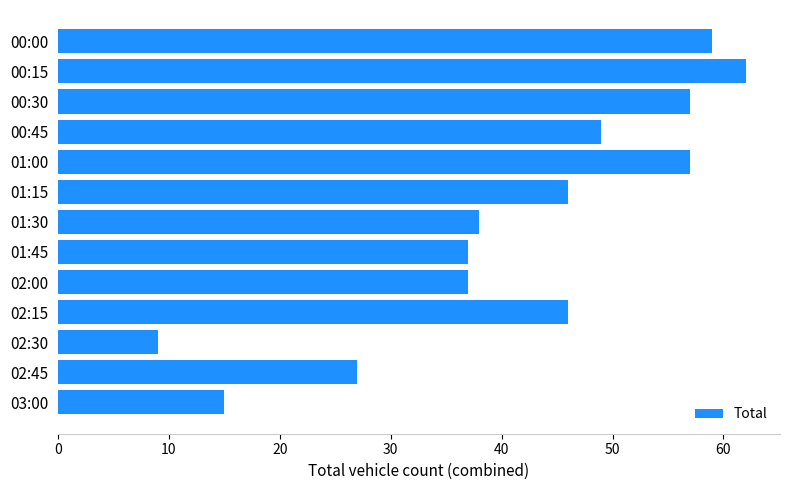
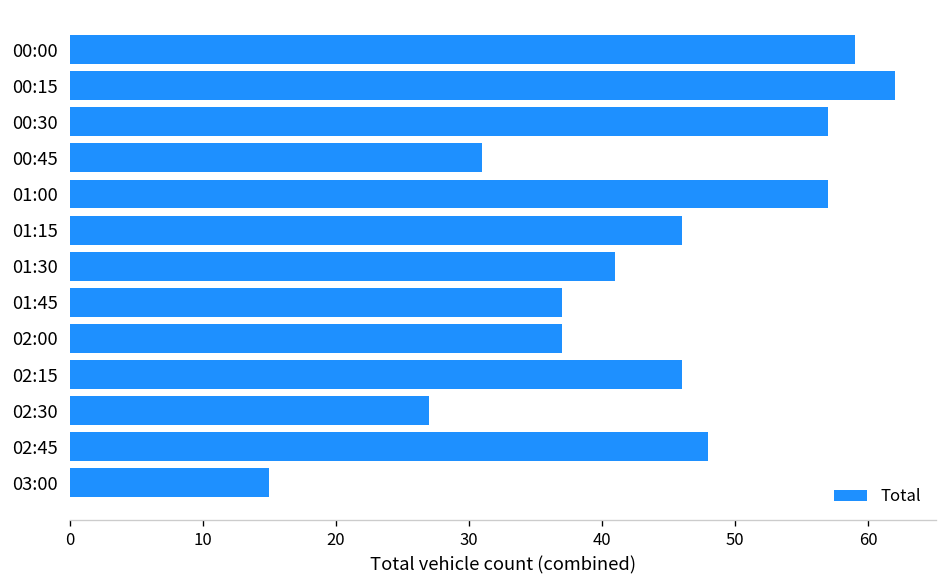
00:45: 49 -> 31
01:30: 38 -> 41
02:30: 9 -> 27
02:45: 27 -> 48
